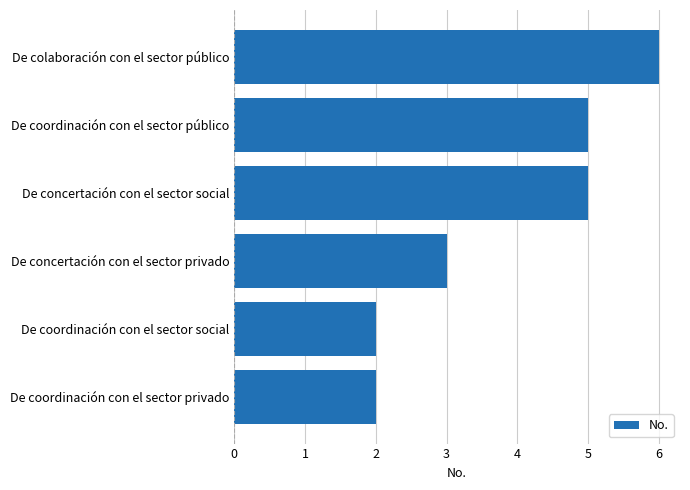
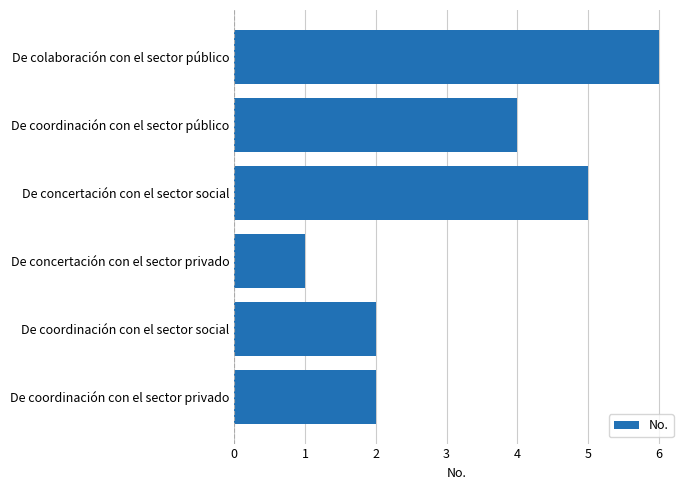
De coordinación con el sector público: 5 -> 4
De concertación con el sector privado: 3 -> 1
